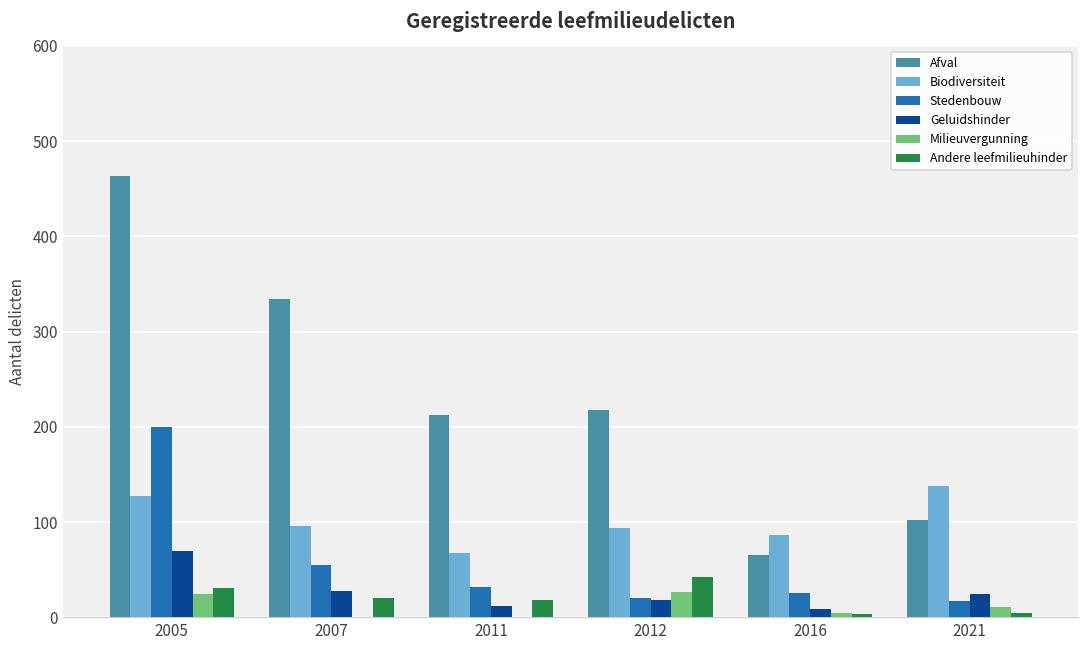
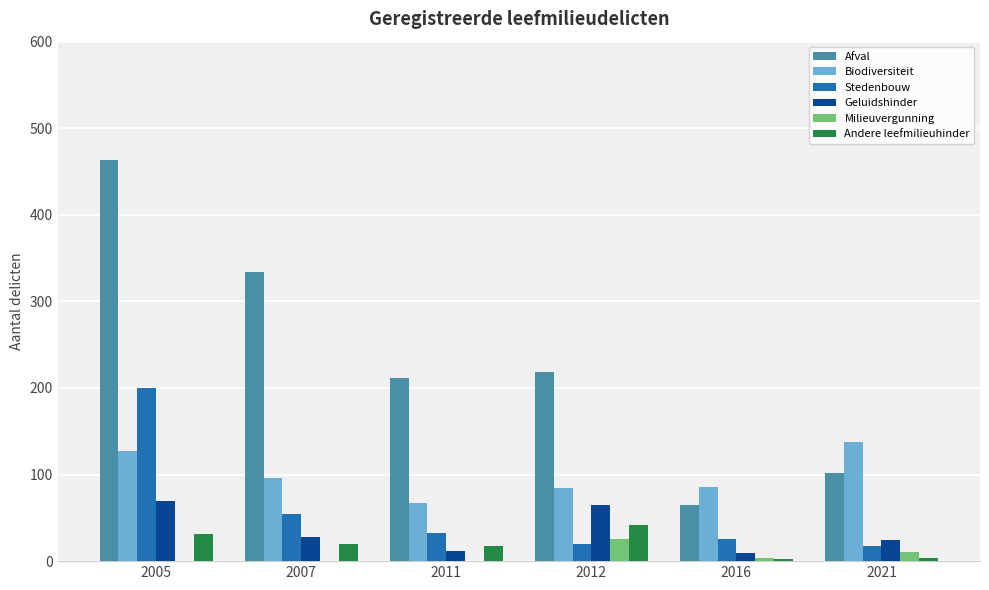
Milieuvergunning, 2005: 20 -> 0
Biodiversiteit, 2012: 90 -> 80
Geluidshinder, 2012: 20 -> 70
